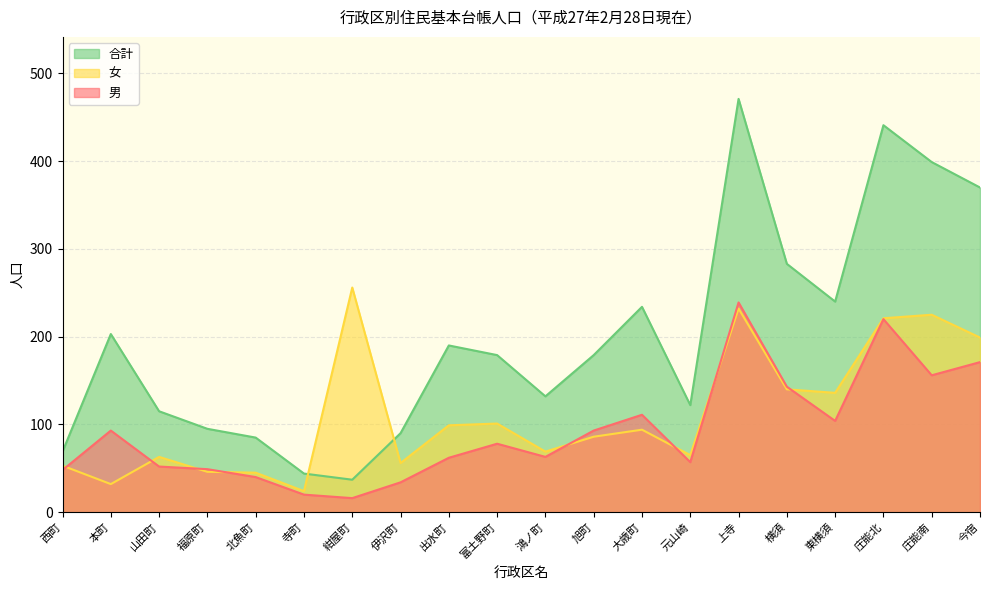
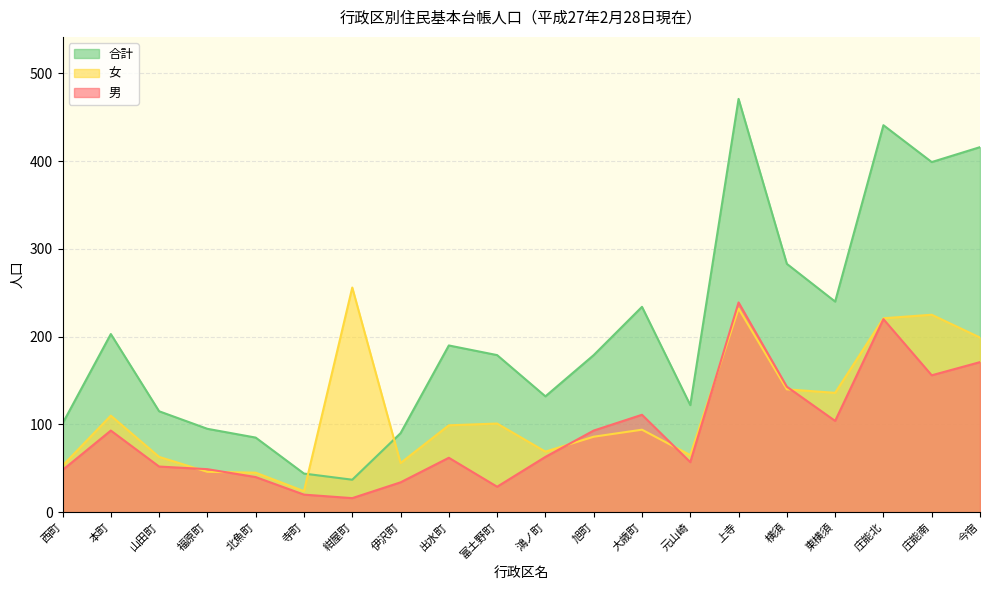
合計, 西町: 70 -> 100
女, 本町: 30 -> 110
男, 富土野町: 80 -> 30
合計, 今宿: 370 -> 420
